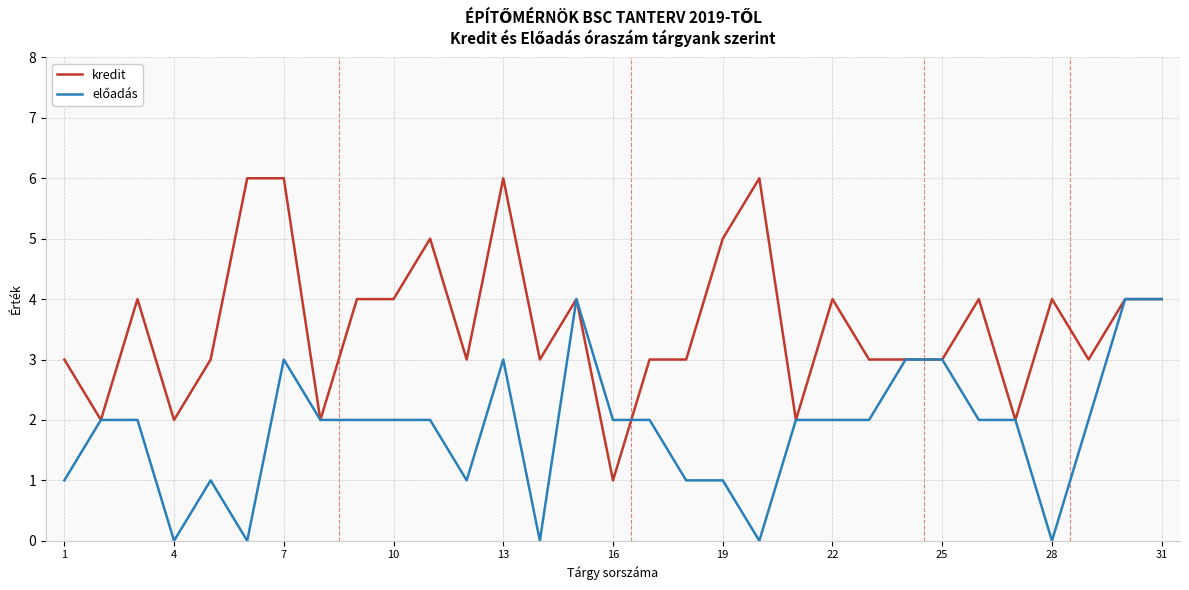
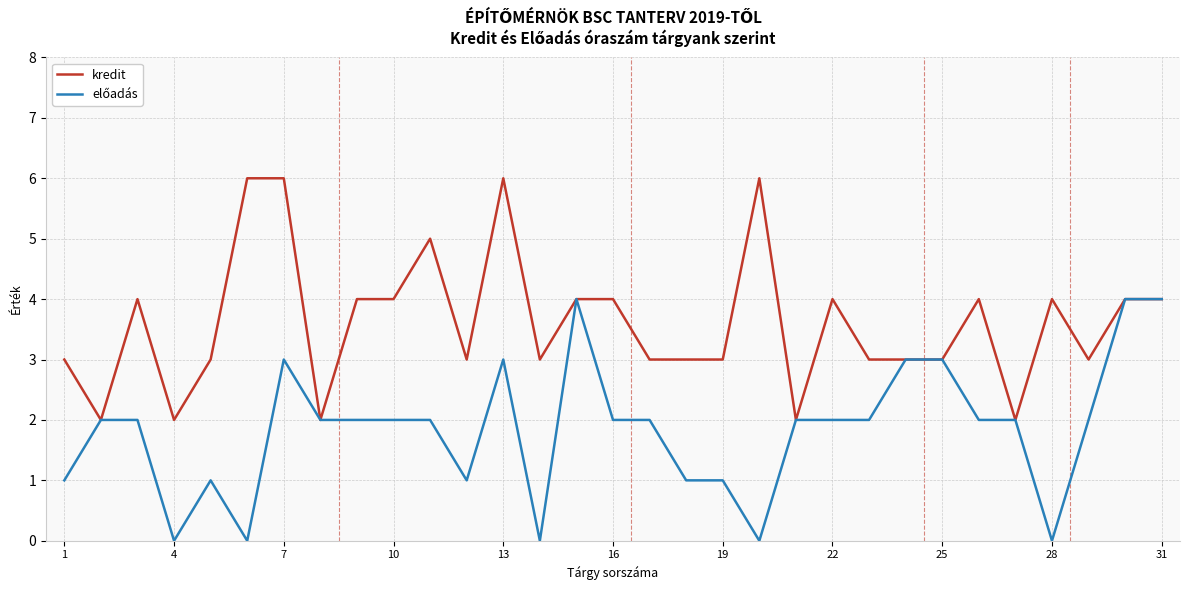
kredit, 16: 1 -> 4
kredit, 19: 5 -> 3
